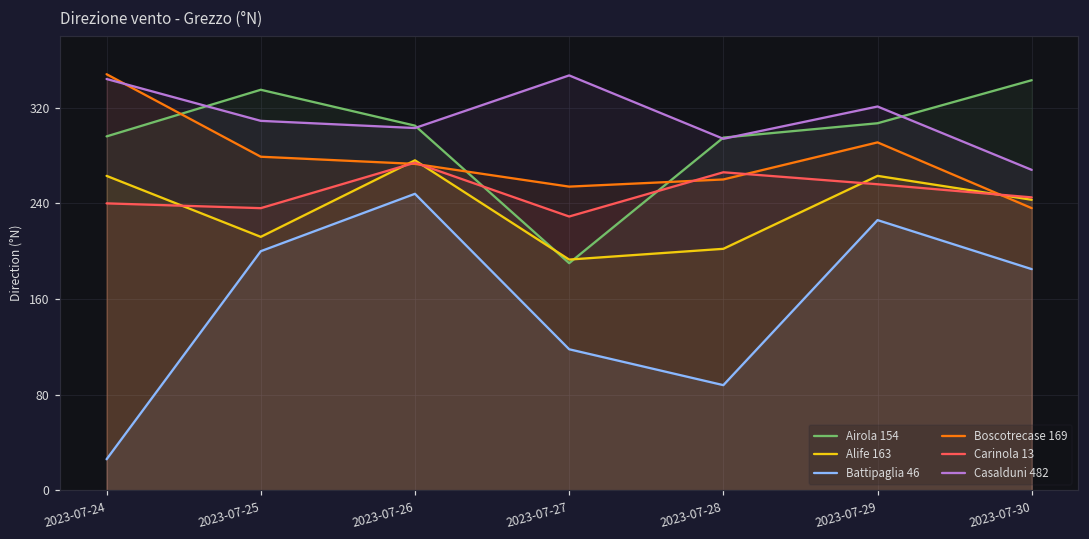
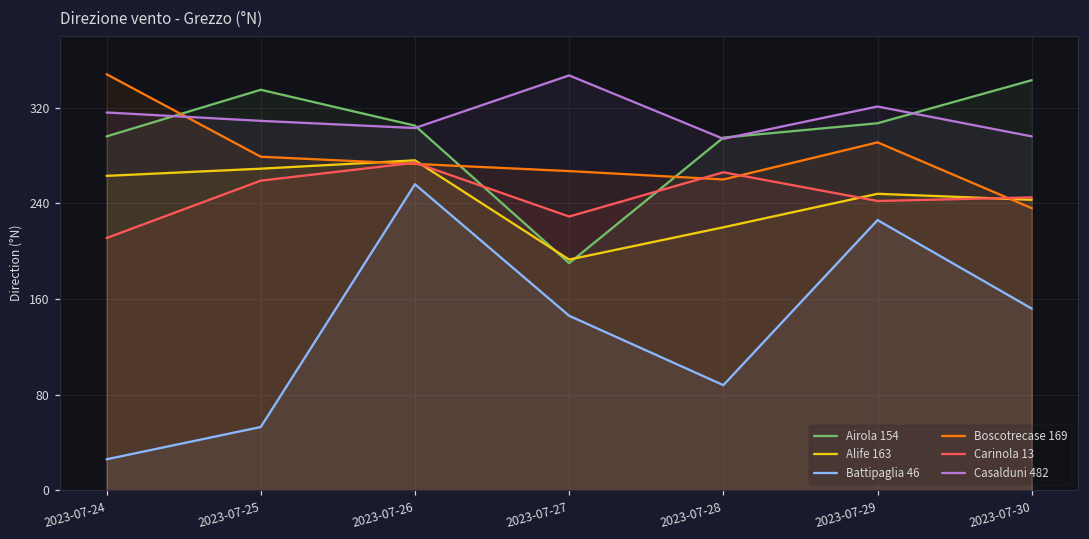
Carinola 13, 2023-07-24: 240 -> 211
Casalduni 482, 2023-07-24: 344 -> 316
Alife 163, 2023-07-25: 212 -> 269
Battipaglia 46, 2023-07-25: 200 -> 53
Carinola 13, 2023-07-25: 236 -> 259
Battipaglia 46, 2023-07-26: 248 -> 256
Battipaglia 46, 2023-07-27: 118 -> 146
Boscotrecase 169, 2023-07-27: 254 -> 267
Alife 163, 2023-07-28: 202 -> 220
Alife 163, 2023-07-29: 263 -> 248
Carinola 13, 2023-07-29: 256 -> 242
Battipaglia 46, 2023-07-30: 185 -> 152
Casalduni 482, 2023-07-30: 268 -> 296
